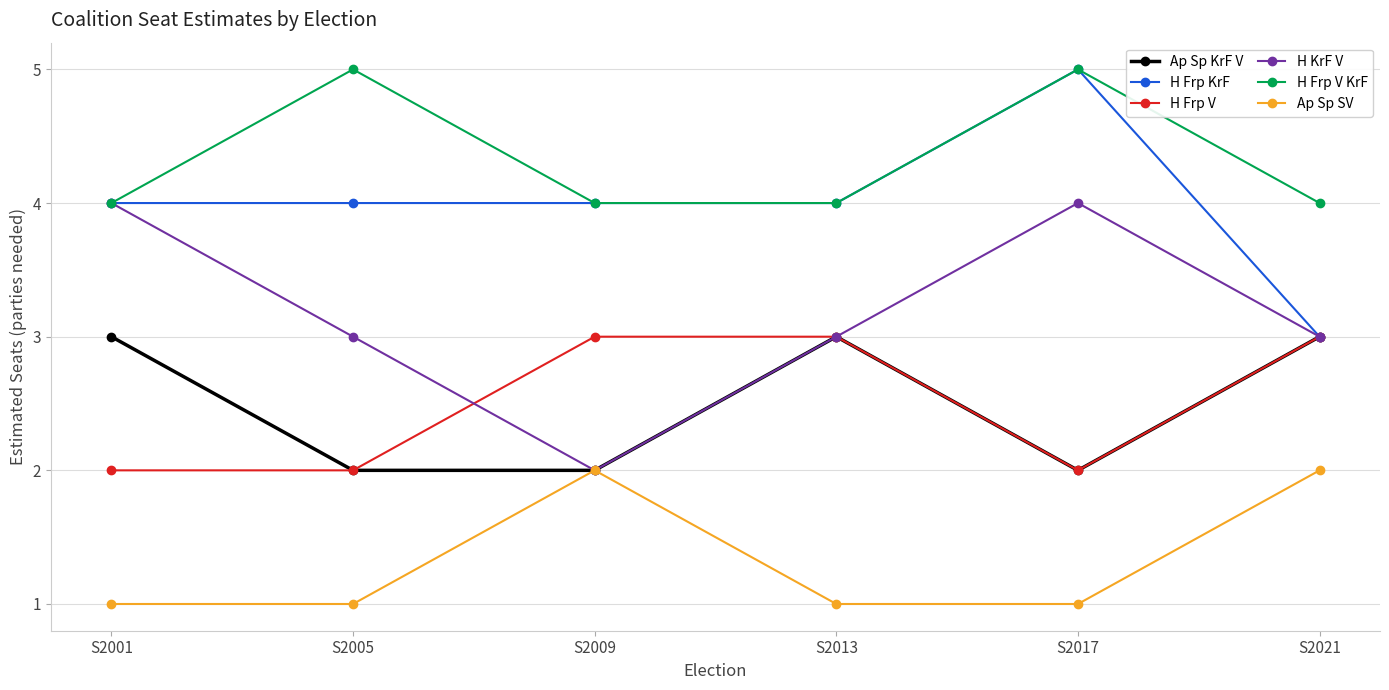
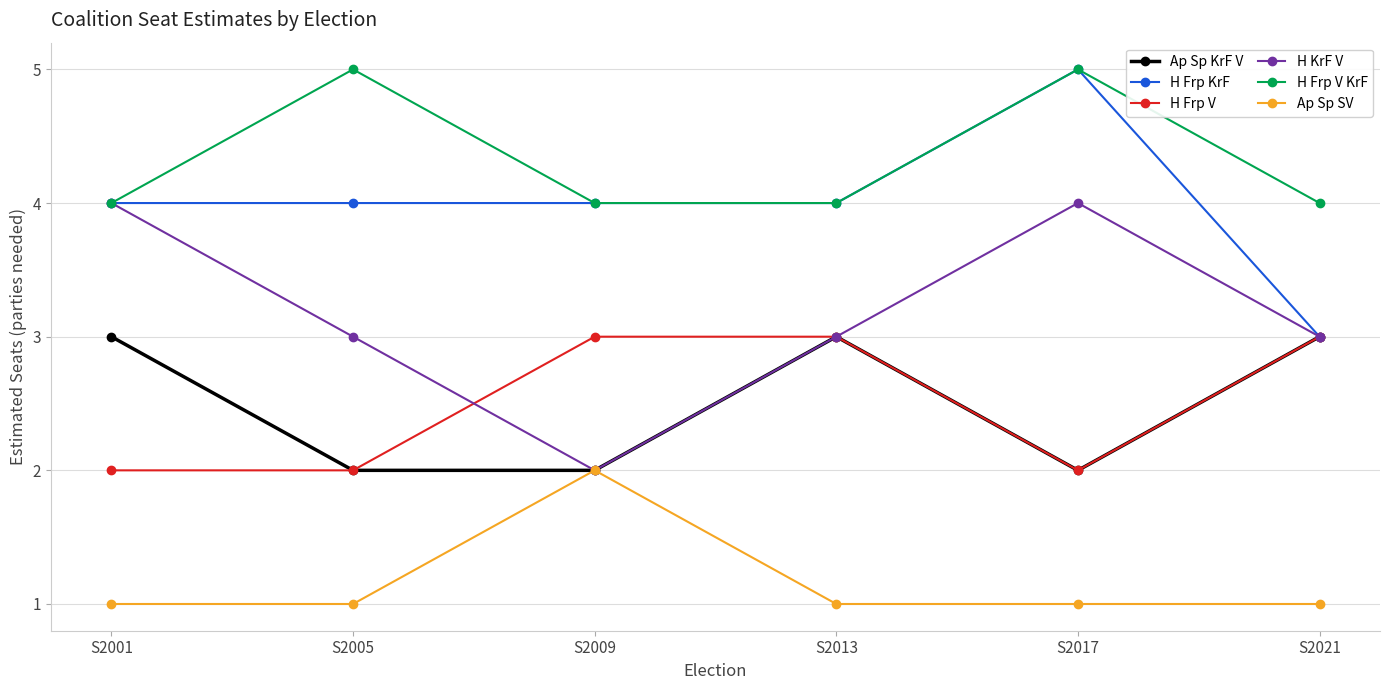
Ap Sp SV, S2021: 2 -> 1
